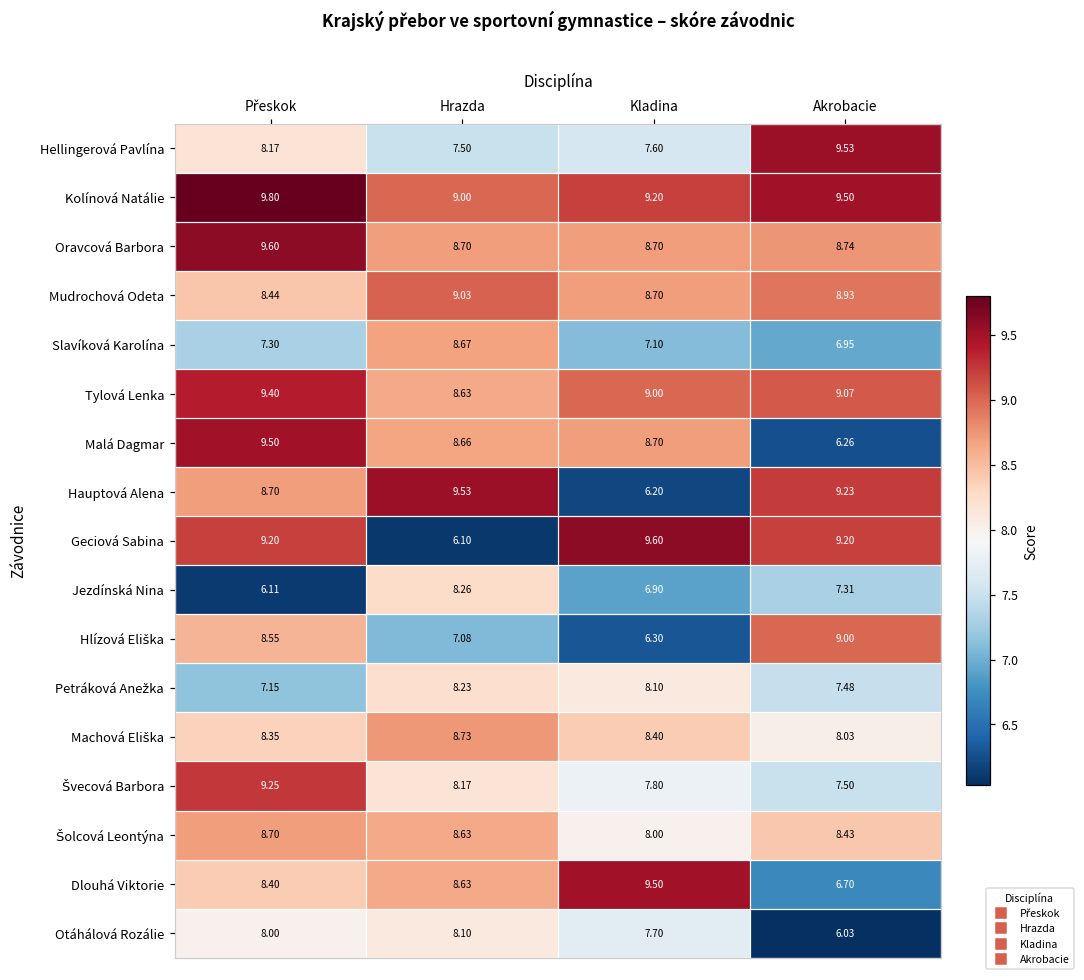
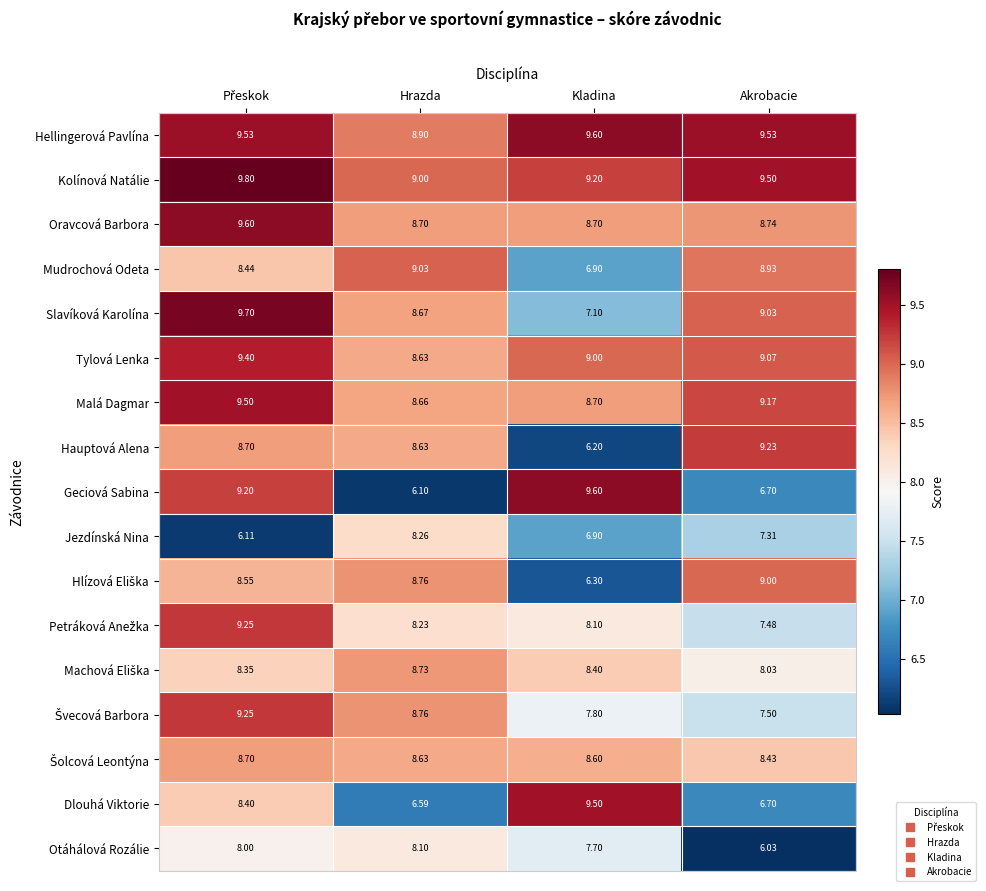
Hellingerová Pavlína, Přeskok: 8.17 -> 9.53
Hellingerová Pavlína, Hrazda: 7.50 -> 8.90
Hellingerová Pavlína, Kladina: 7.60 -> 9.60
Mudrochová Odeta, Kladina: 8.70 -> 6.90
Slavíková Karolína, Přeskok: 7.30 -> 9.70
Slavíková Karolína, Akrobacie: 6.95 -> 9.03
Malá Dagmar, Akrobacie: 6.26 -> 9.17
Hauptová Alena, Hrazda: 9.53 -> 8.63
Geciová Sabina, Akrobacie: 9.20 -> 6.70
Hlízová Eliška, Hrazda: 7.08 -> 8.76
Petráková Anežka, Přeskok: 7.15 -> 9.25
Švecová Barbora, Hrazda: 8.17 -> 8.76
Šolcová Leontýna, Kladina: 8.00 -> 8.60
Dlouhá Viktorie, Hrazda: 8.63 -> 6.59
